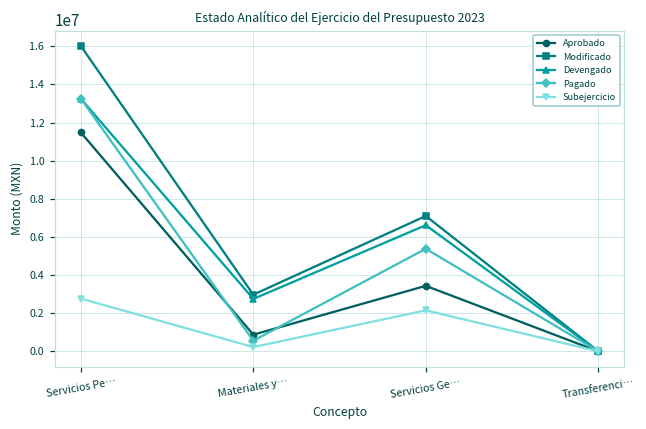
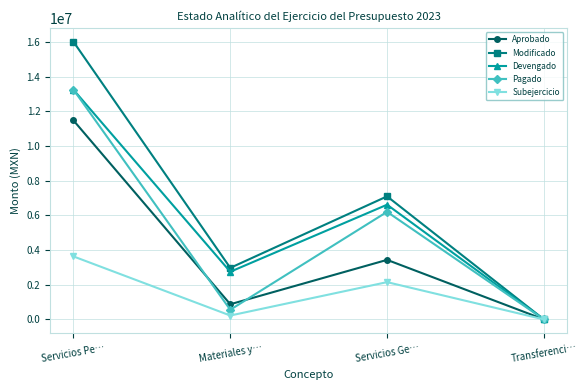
Subejercicio, Servicios Pe…: 2800000 -> 3600000
Pagado, Servicios Ge…: 5400000 -> 6200000
